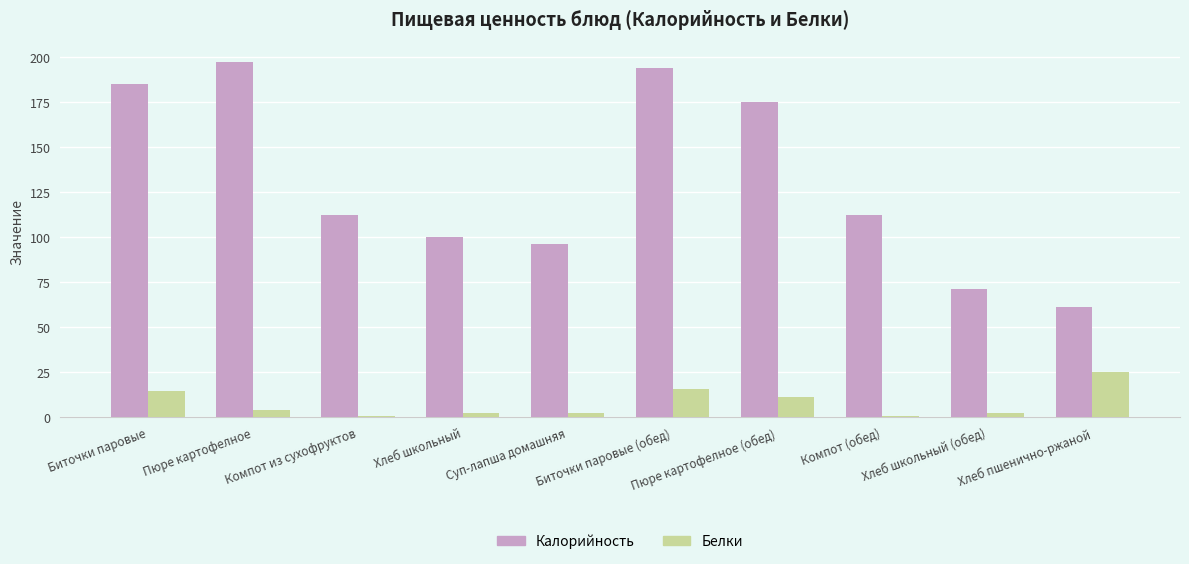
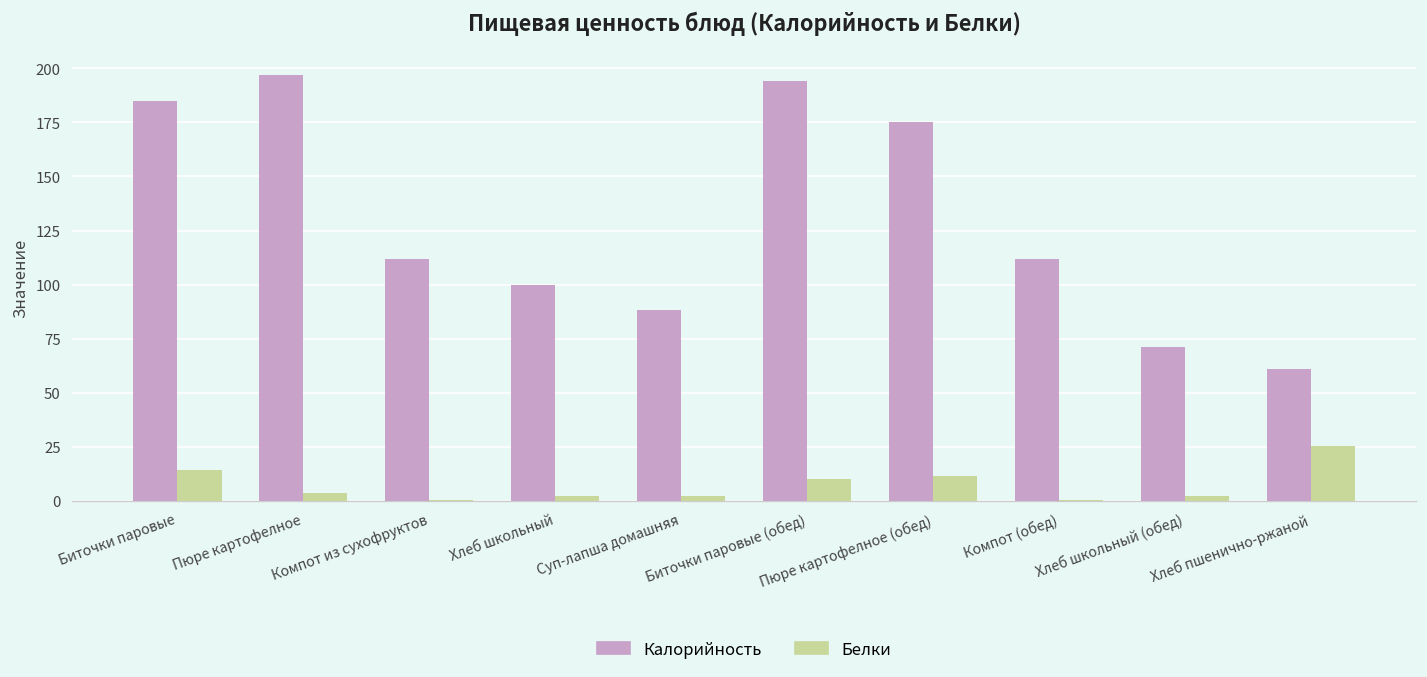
Калорийность, Суп-лапша домашняя: 96 -> 88
Белки, Биточки паровые (обед): 16 -> 10
